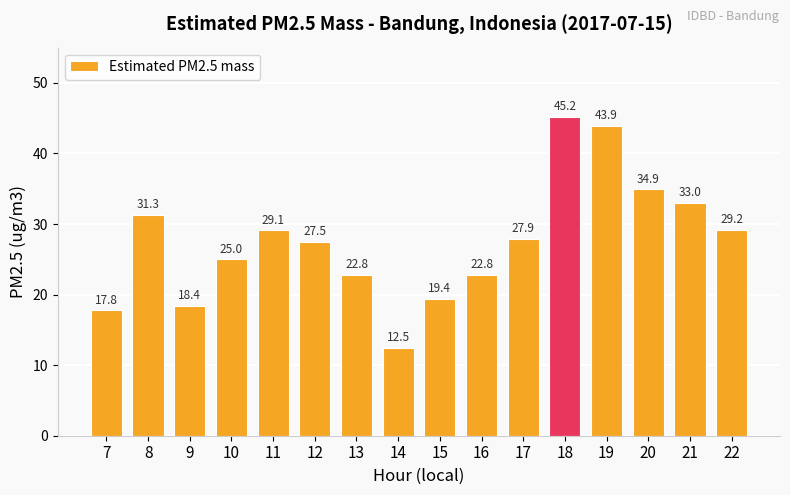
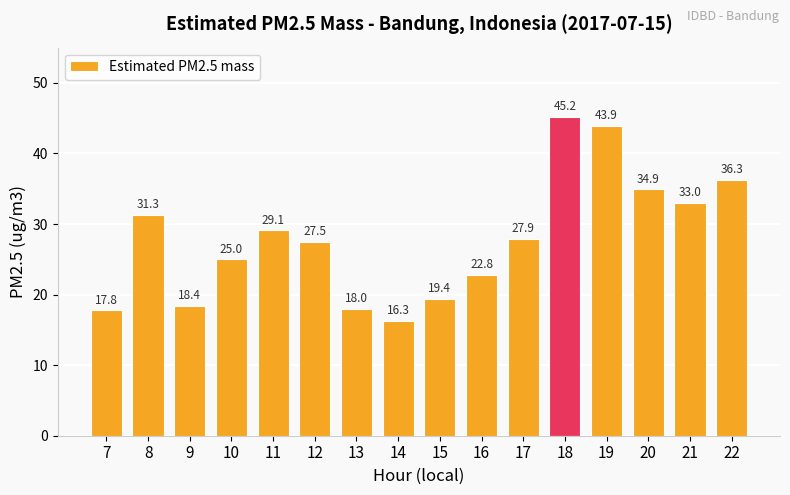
13: 22.8 -> 18.0
14: 12.5 -> 16.3
22: 29.2 -> 36.3
